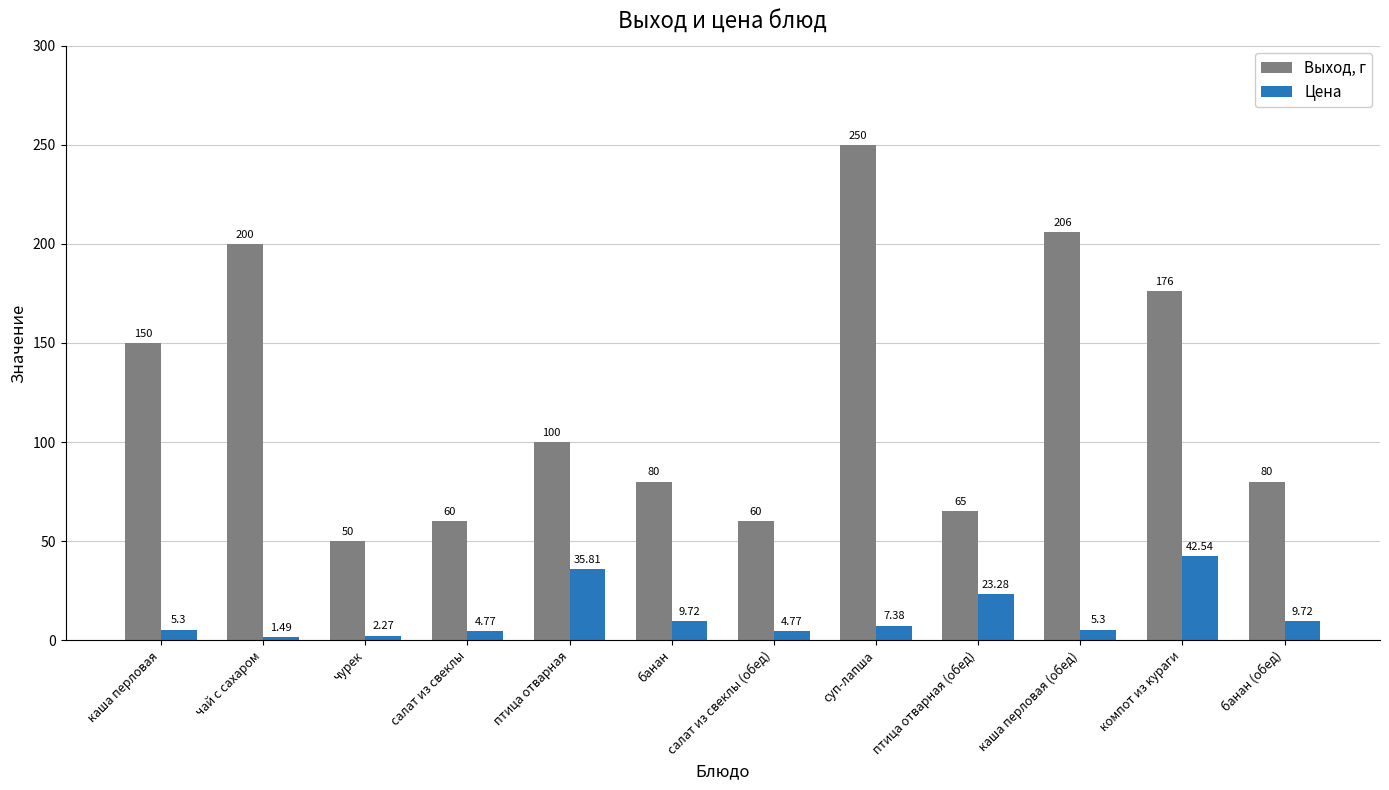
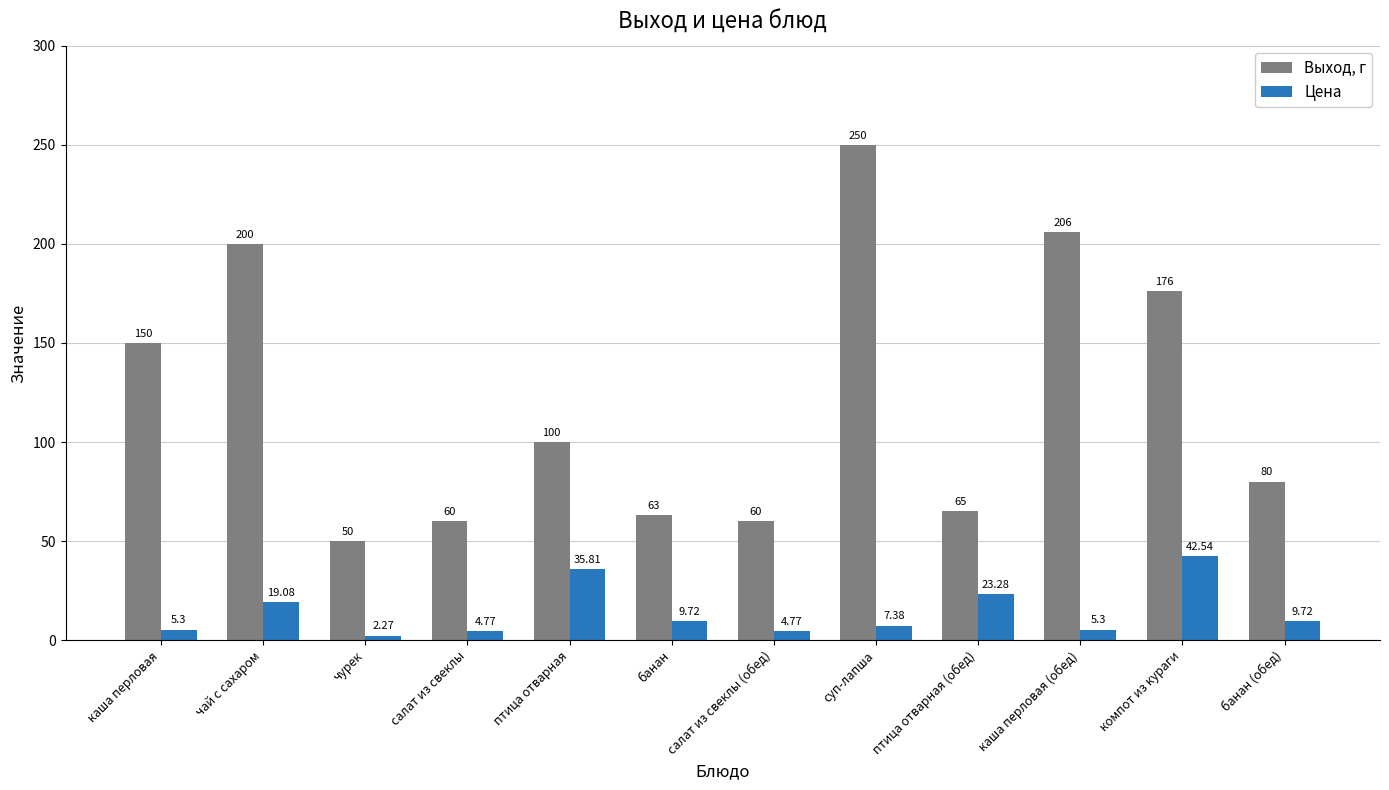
Цена, чай с сахаром: 1.49 -> 19.08
Выход, г, банан: 80 -> 63
